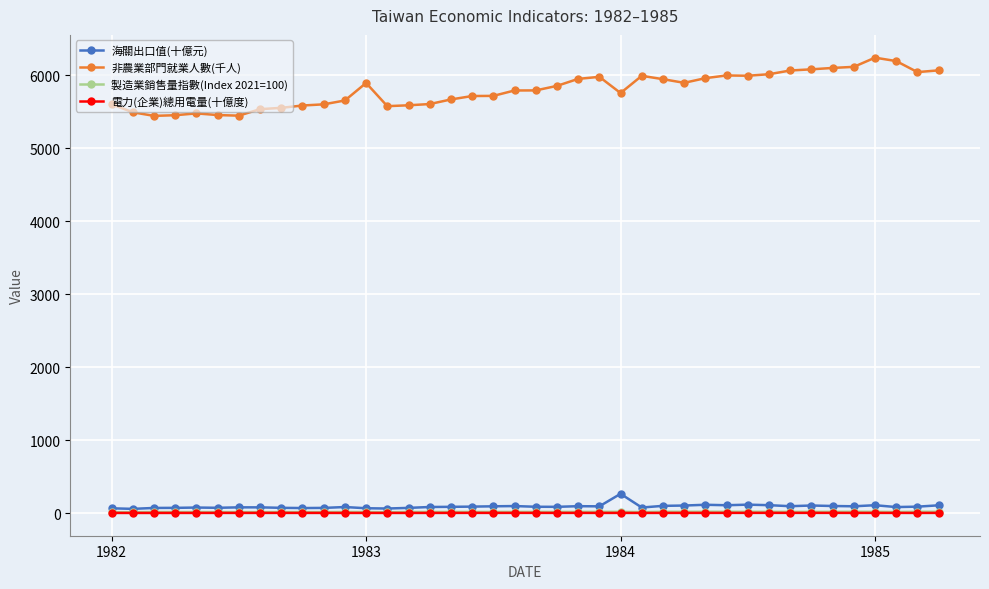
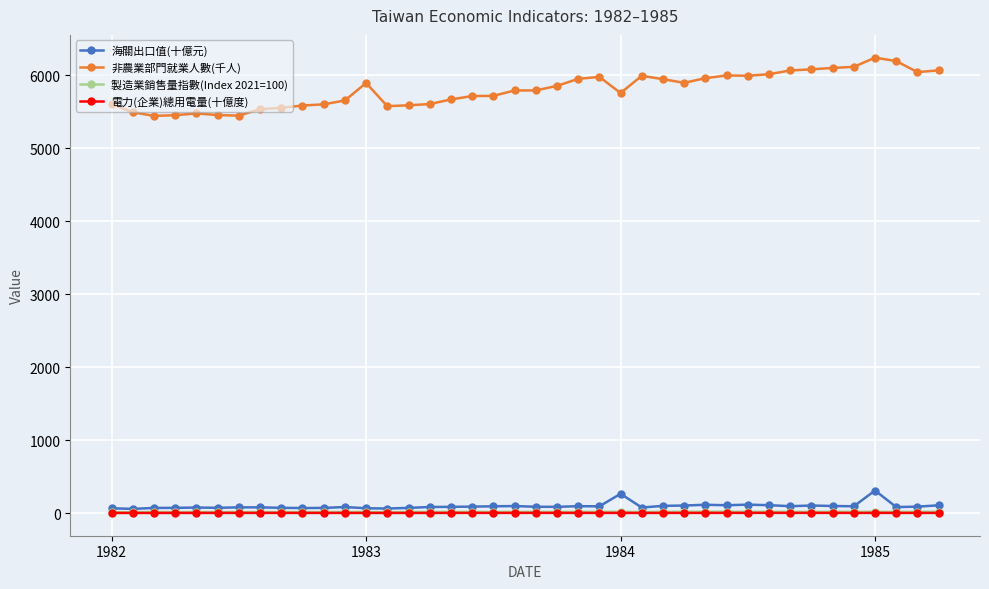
海關出口值(十億元), 1985: 100 -> 300
